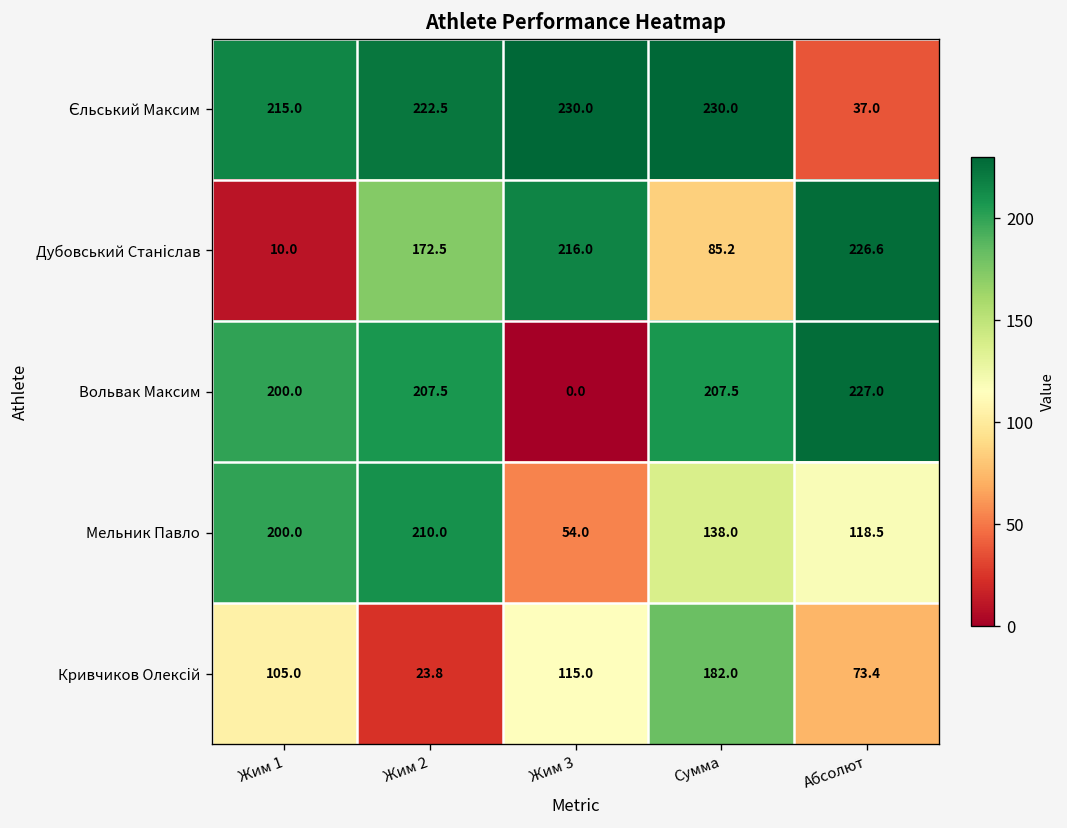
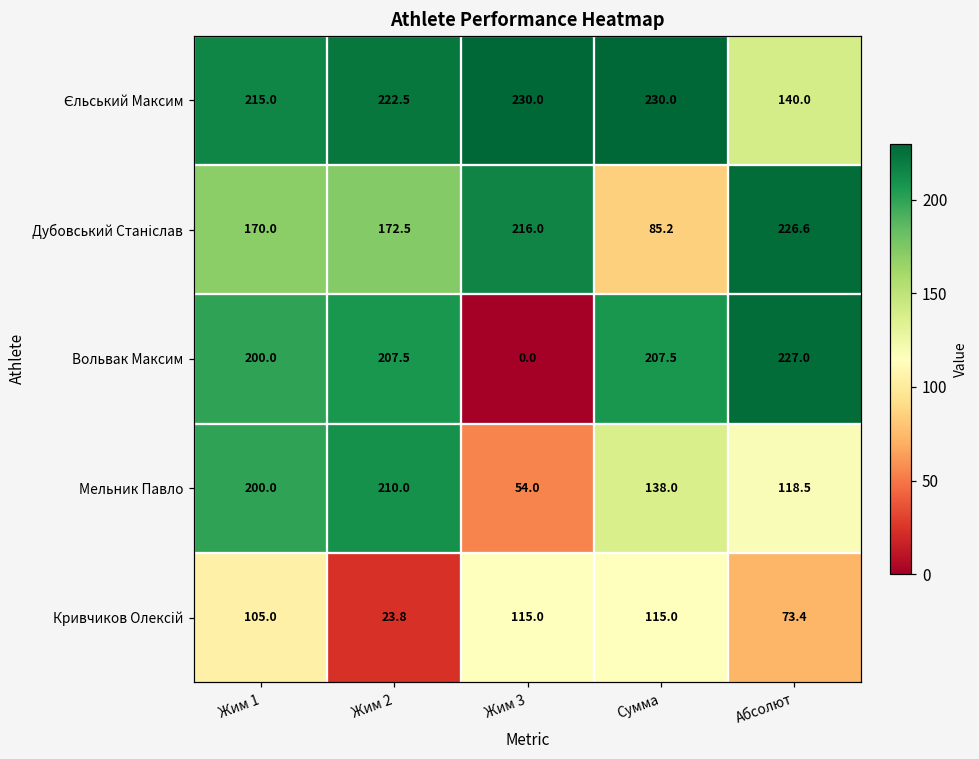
Єльський Максим, Абсолют: 37.0 -> 140.0
Дубовський Станіслав, Жим 1: 10.0 -> 170.0
Кривчиков Олексій, Сумма: 182.0 -> 115.0
